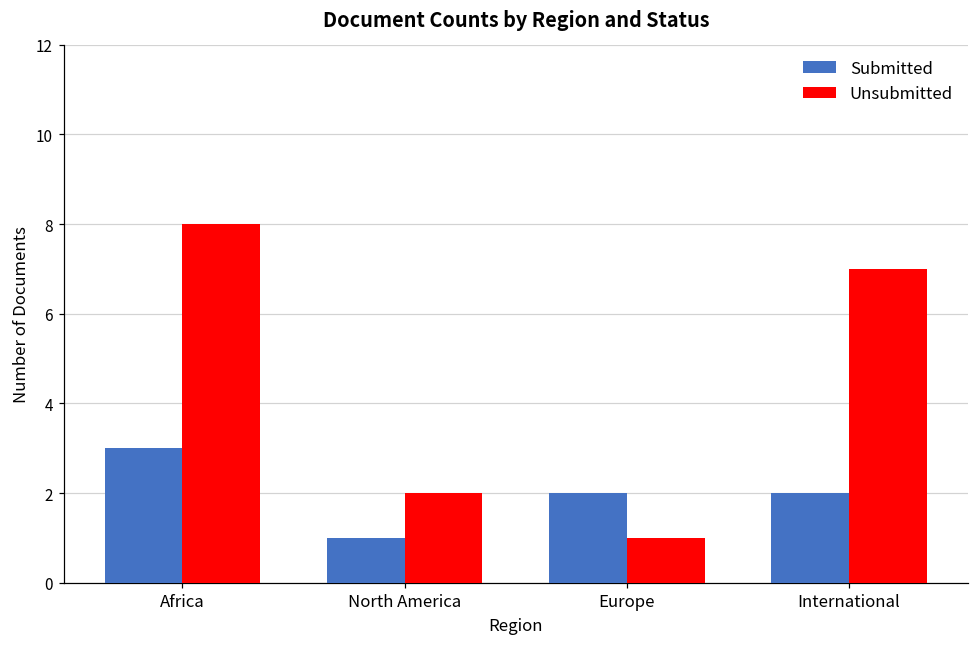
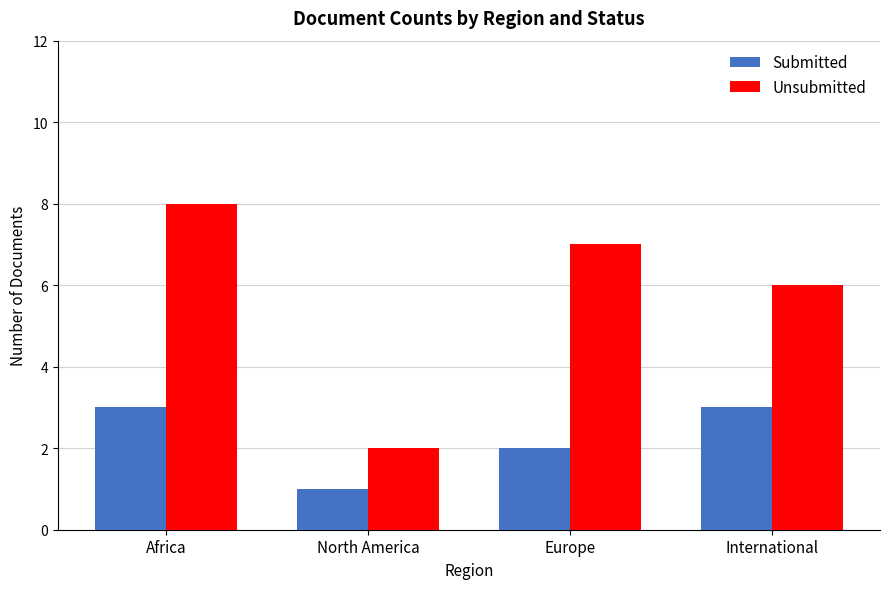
Unsubmitted, Europe: 1 -> 7
Submitted, International: 2 -> 3
Unsubmitted, International: 7 -> 6
